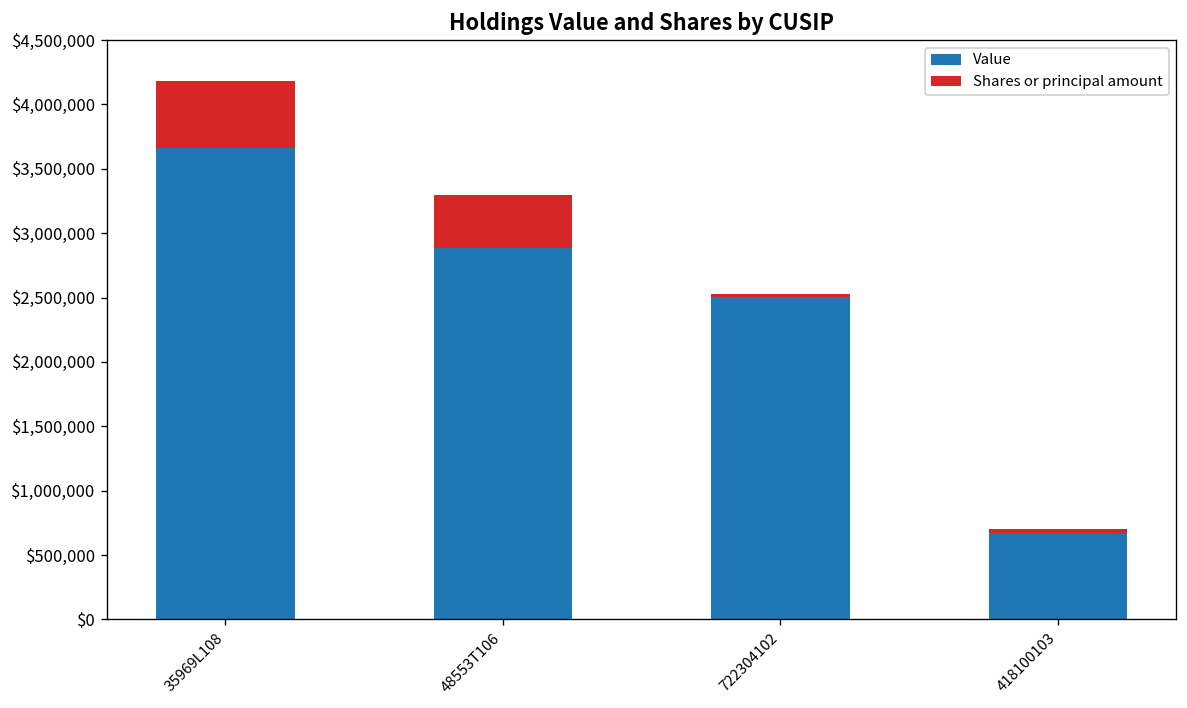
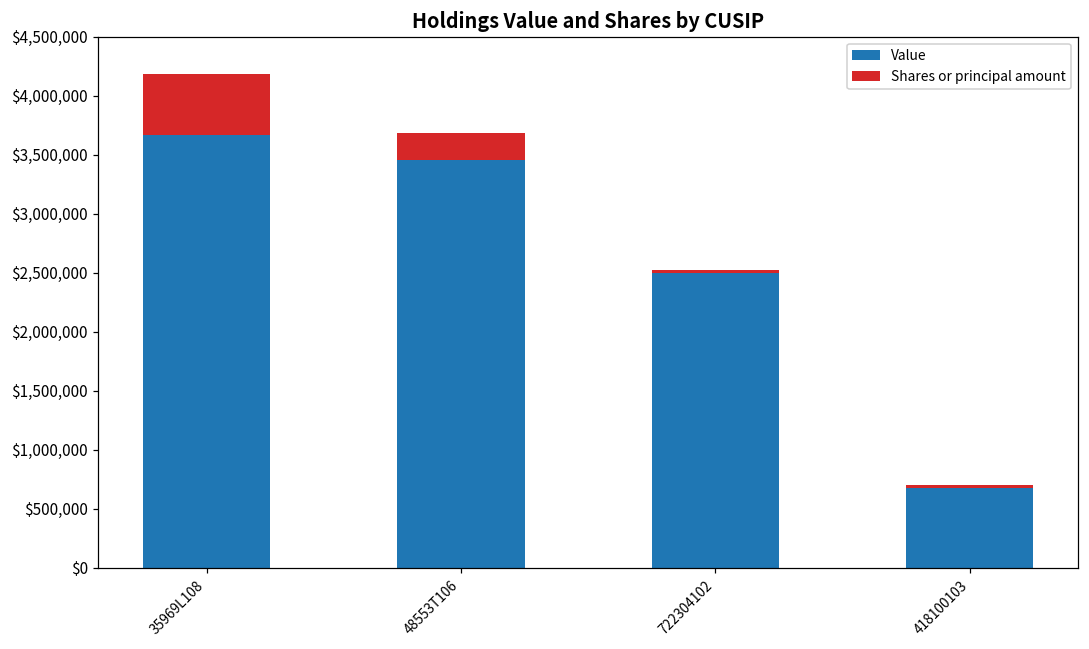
Value, 48553T106: $2,880,000 -> $3,460,000
Shares or principal amount, 48553T106: $410,000 -> $230,000
